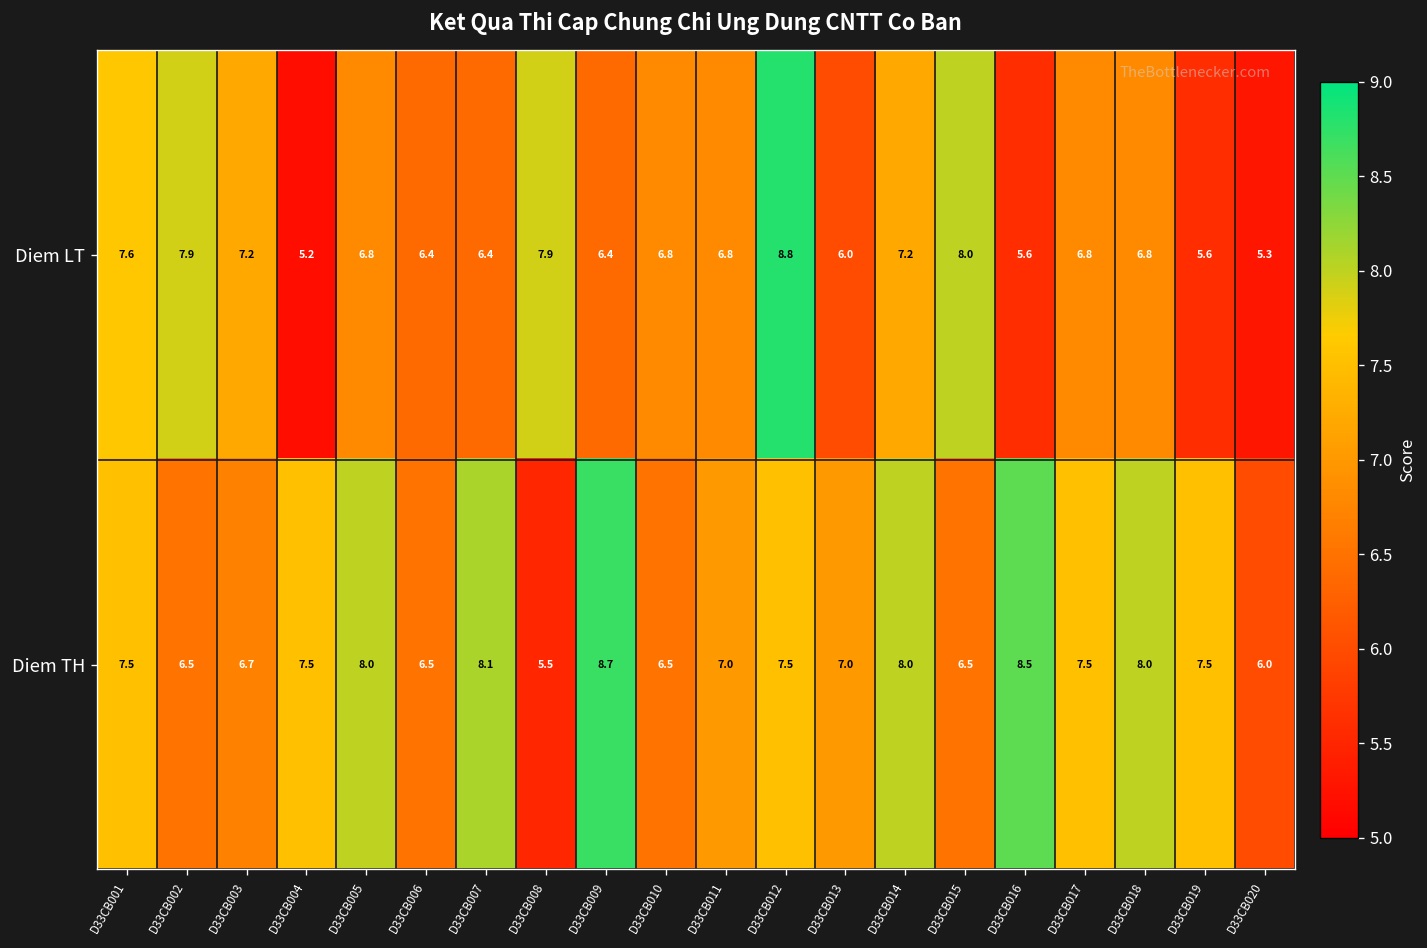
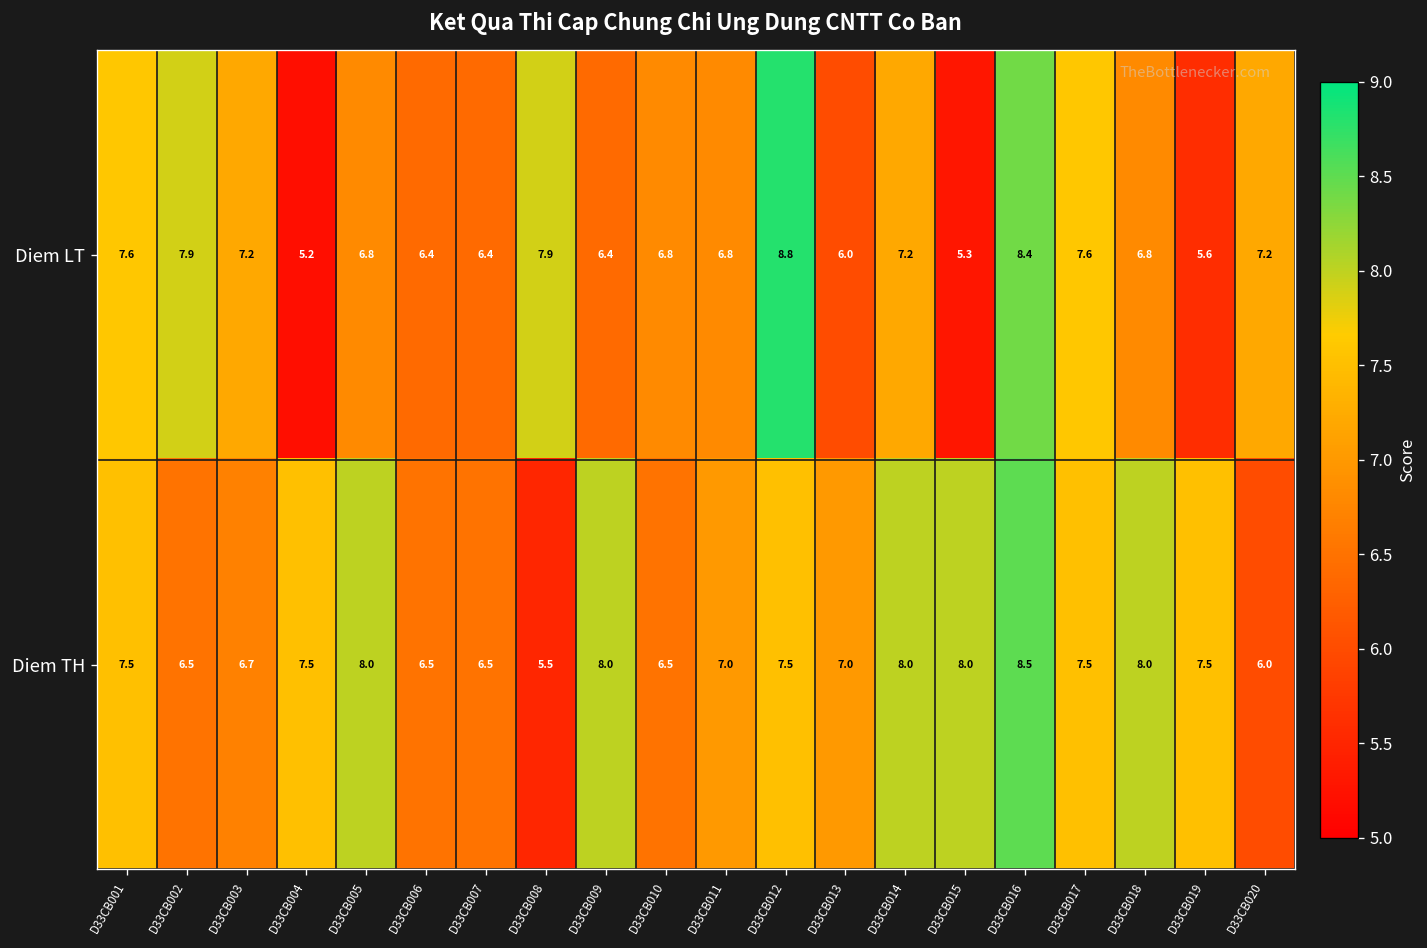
Diem LT, D33CB015: 8.0 -> 5.3
Diem LT, D33CB016: 5.6 -> 8.4
Diem LT, D33CB017: 6.8 -> 7.6
Diem LT, D33CB020: 5.3 -> 7.2
Diem TH, D33CB007: 8.1 -> 6.5
Diem TH, D33CB009: 8.7 -> 8.0
Diem TH, D33CB015: 6.5 -> 8.0
